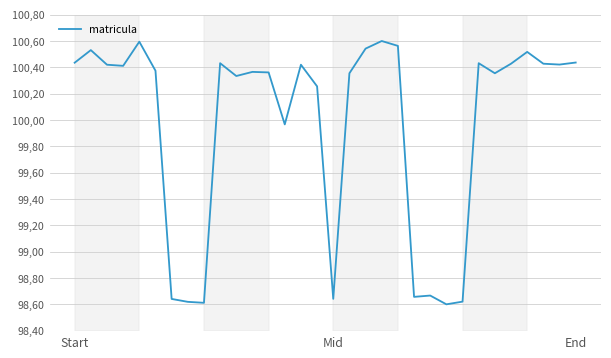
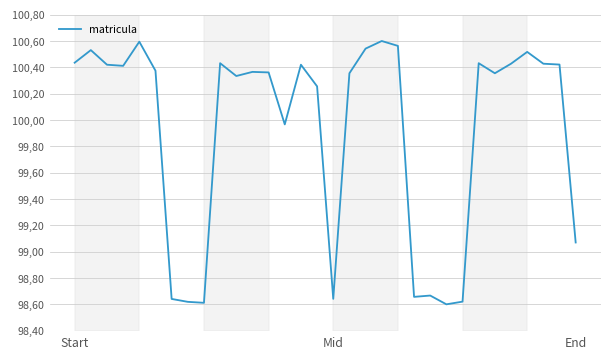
End: 10044 -> 9907
